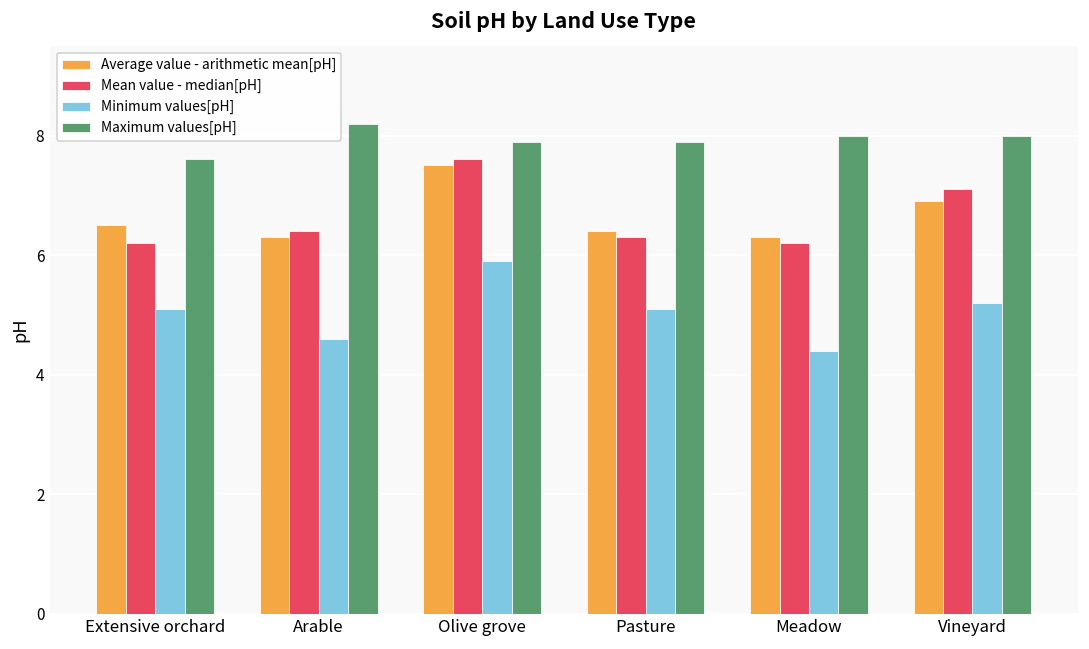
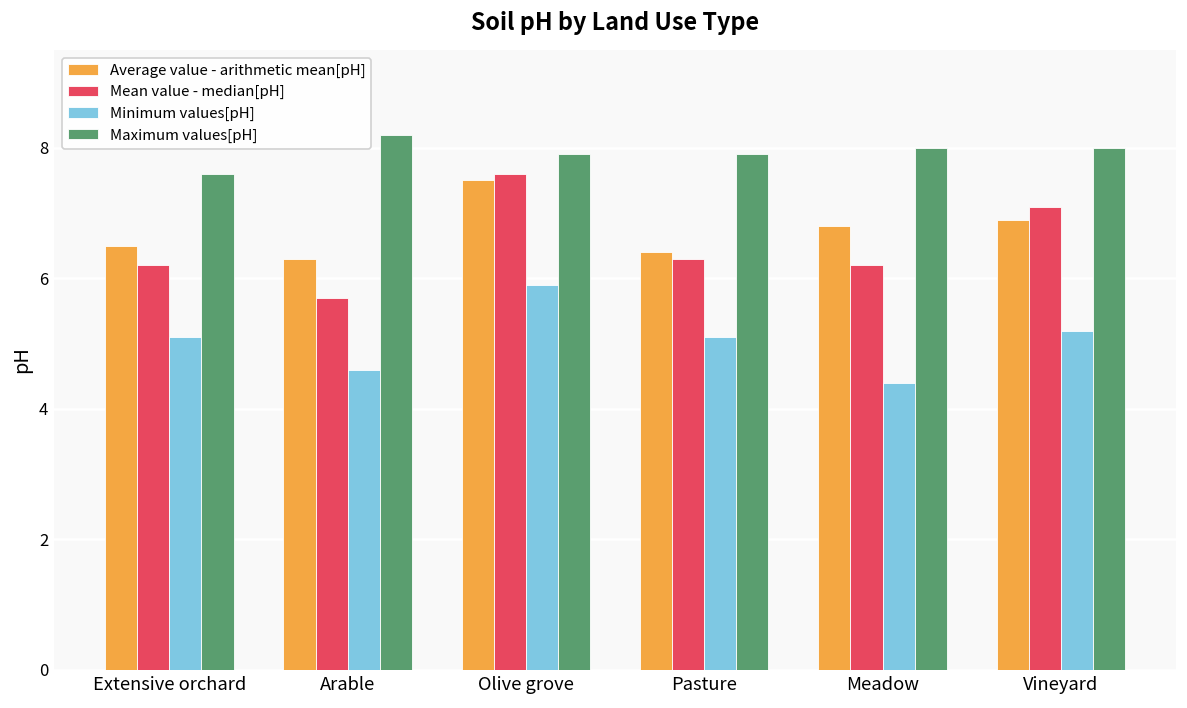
Mean value - median[pH], Arable: 6.4 -> 5.7
Average value - arithmetic mean[pH], Meadow: 6.3 -> 6.8
